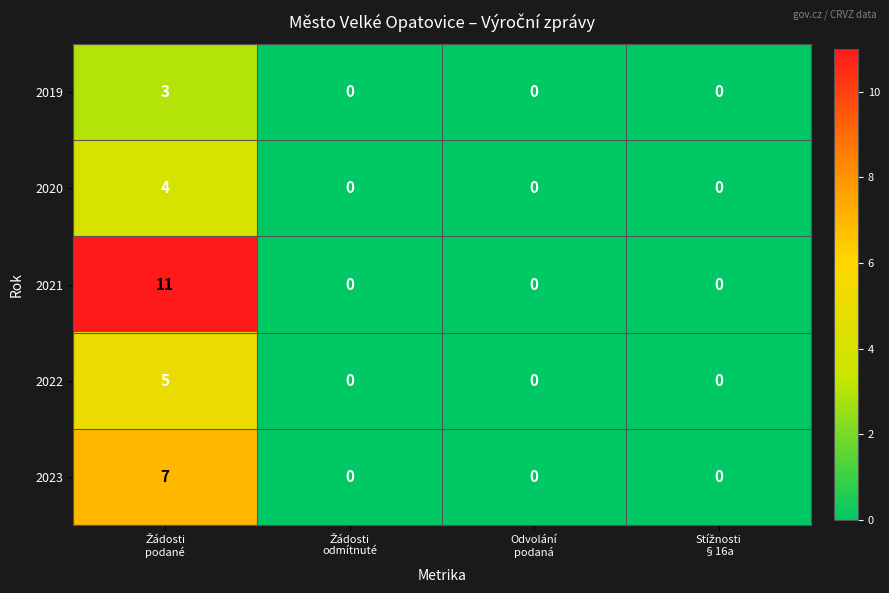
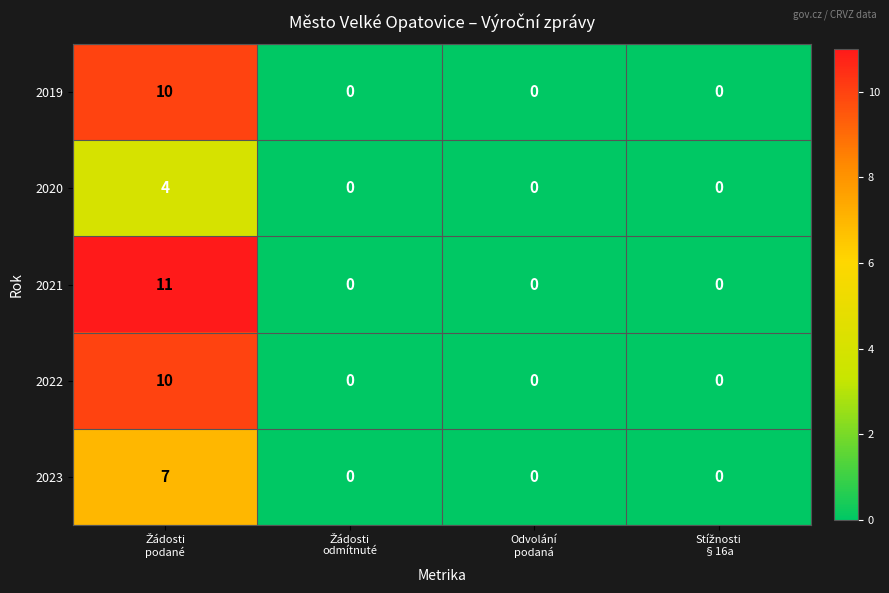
2019, Žádosti podané: 3 -> 10
2022, Žádosti podané: 5 -> 10
